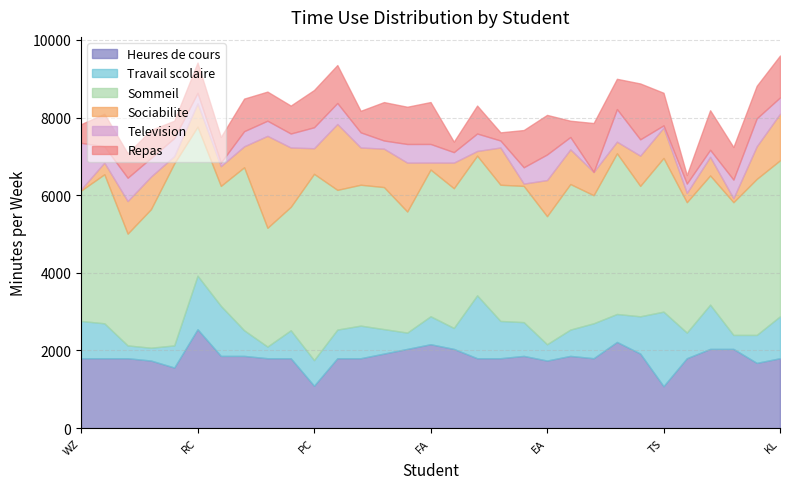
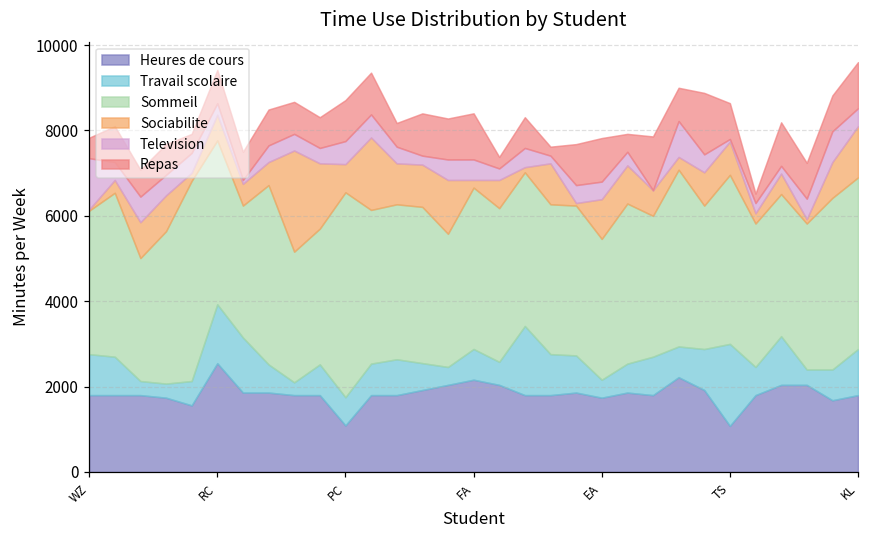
Television, EA: 700 -> 400
